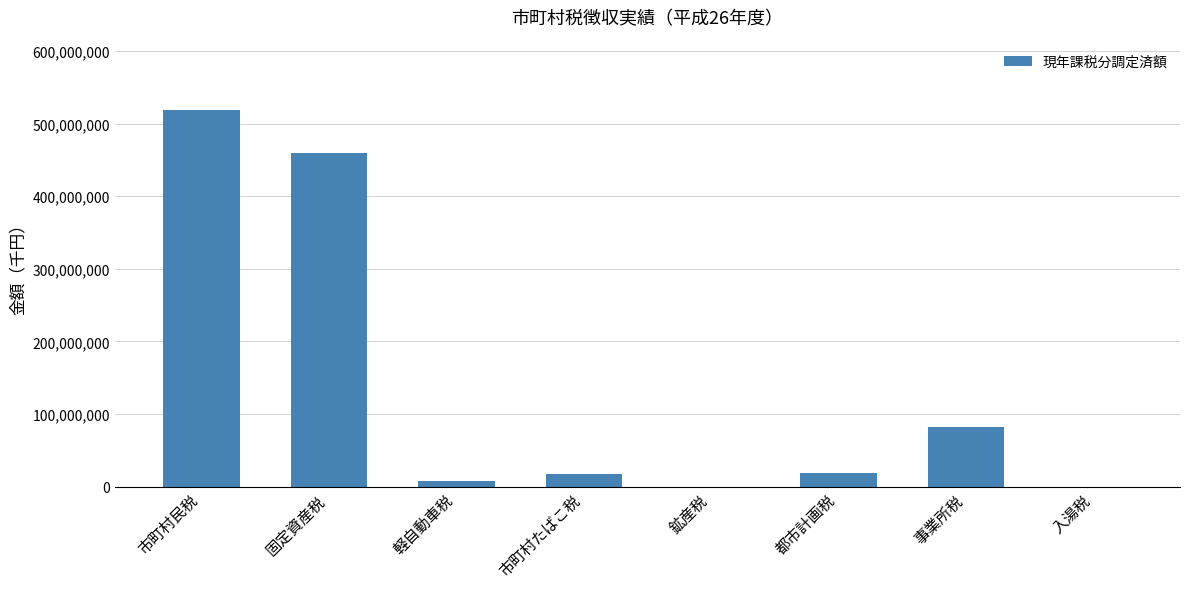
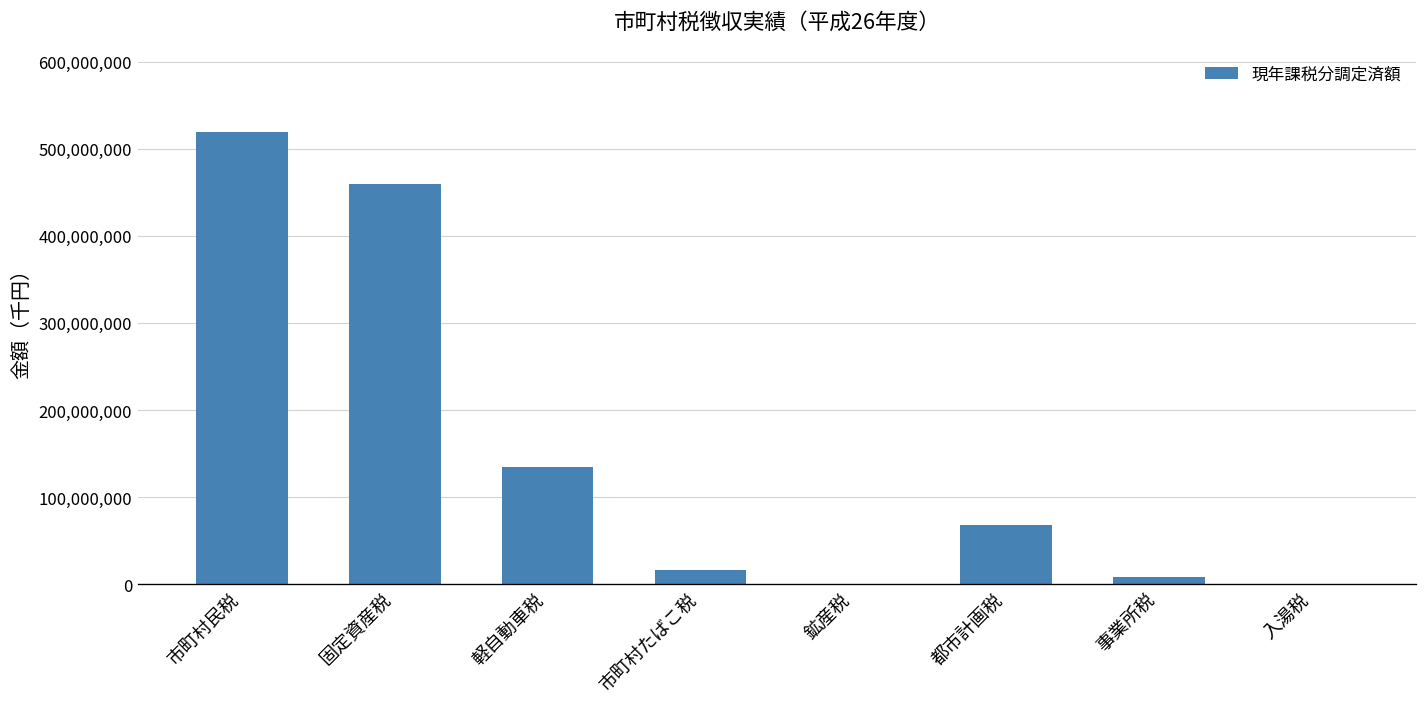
軽自動車税: 10,000,000 -> 130,000,000
都市計画税: 20,000,000 -> 70,000,000
事業所税: 80,000,000 -> 10,000,000
